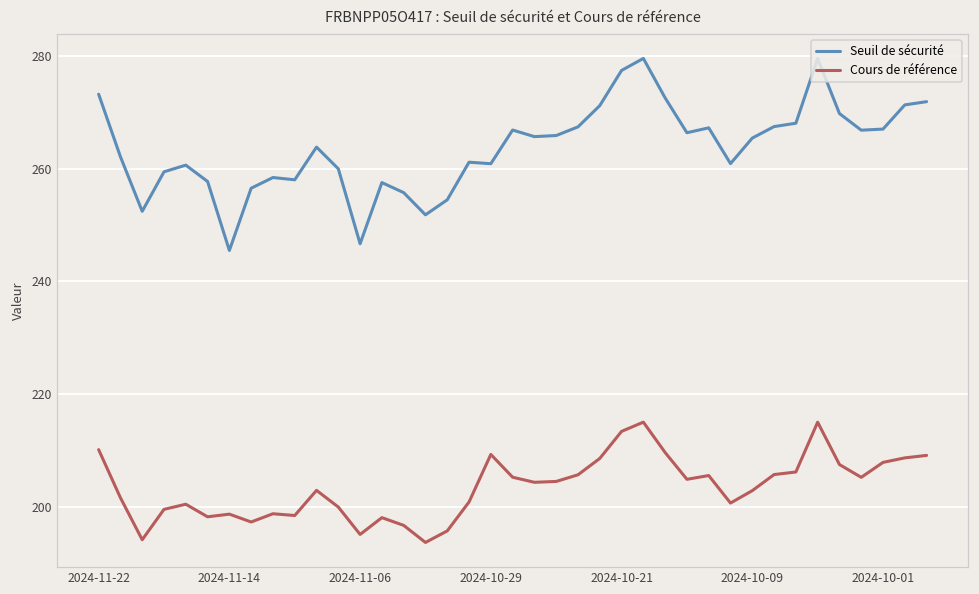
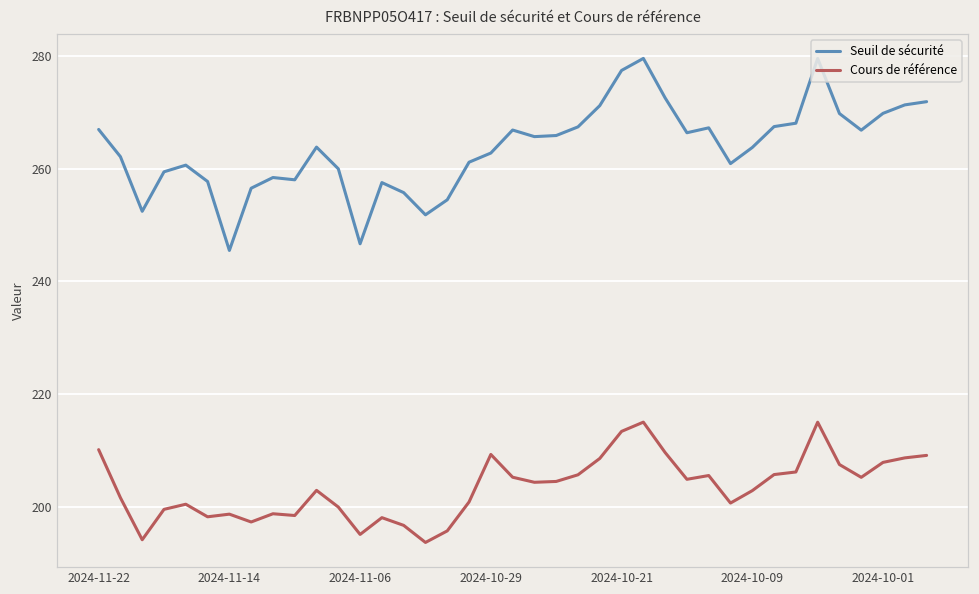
Seuil de sécurité, 2024-11-22: 273 -> 267
Seuil de sécurité, 2024-10-29: 261 -> 263
Seuil de sécurité, 2024-10-09: 265 -> 264
Seuil de sécurité, 2024-10-01: 267 -> 270
